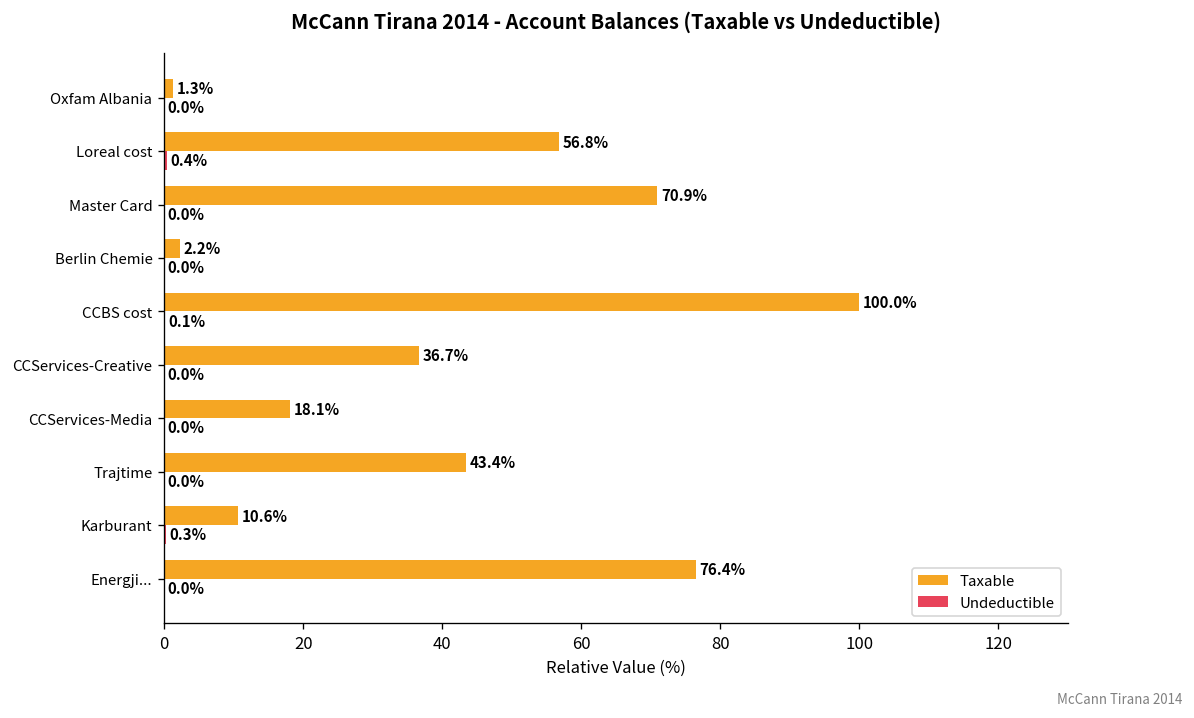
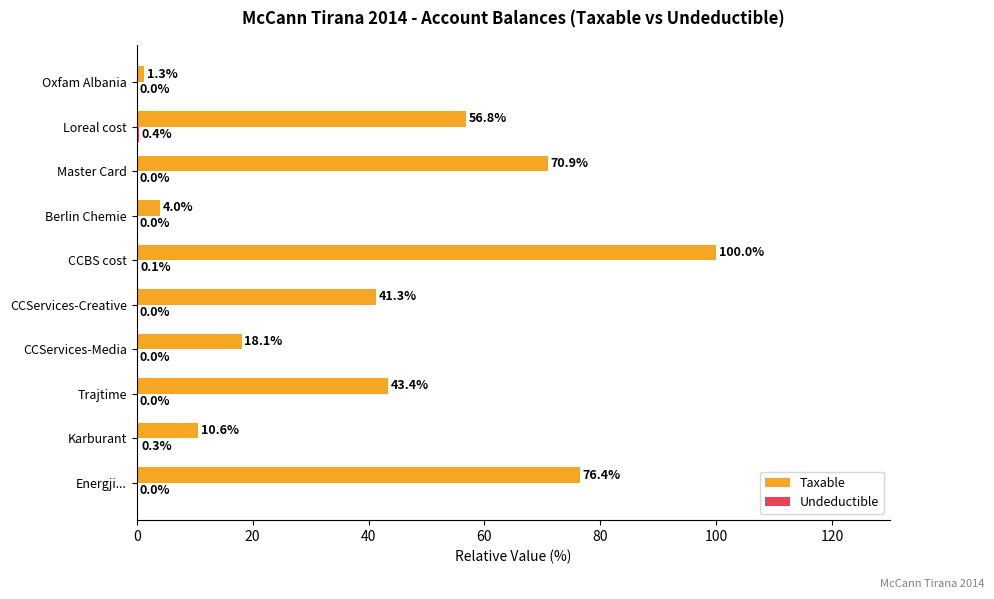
Taxable, Berlin Chemie: 2.2% -> 4.0%
Taxable, CCServices-Creative: 36.7% -> 41.3%
